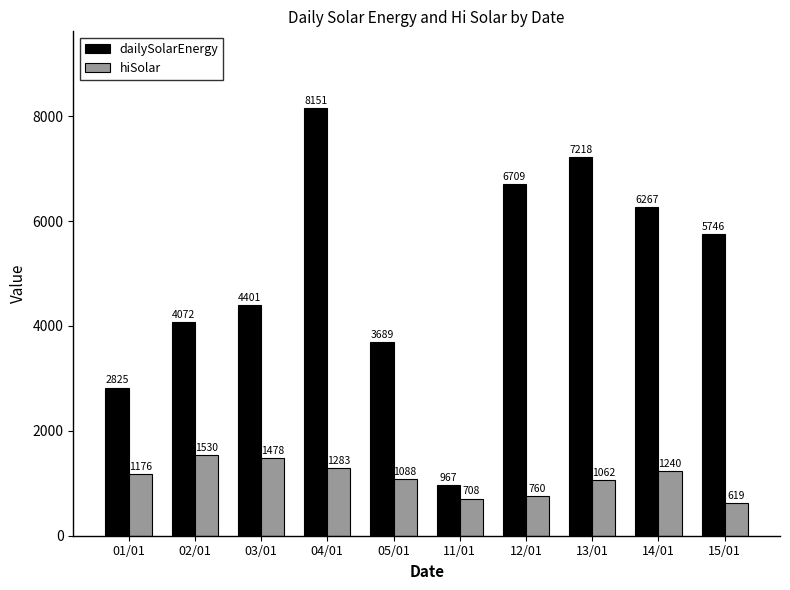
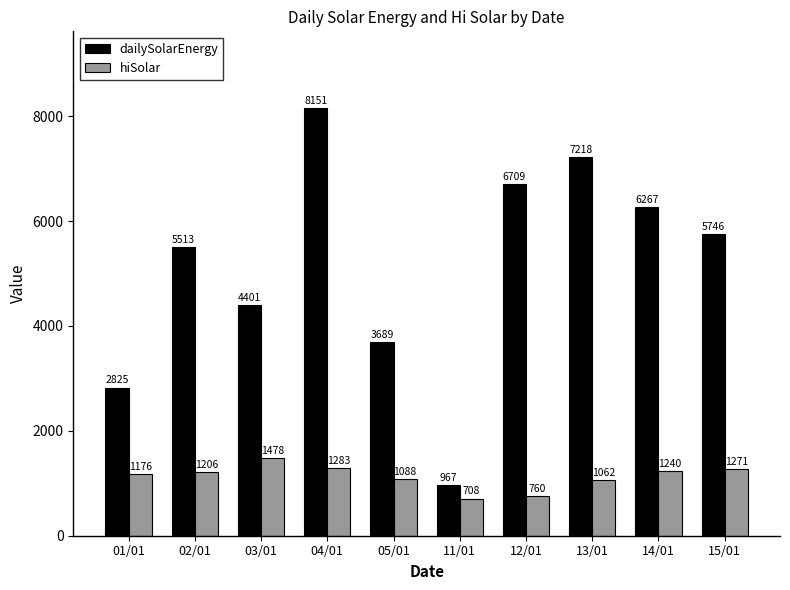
dailySolarEnergy, 02/01: 4072 -> 5513
hiSolar, 02/01: 1530 -> 1206
hiSolar, 15/01: 619 -> 1271
